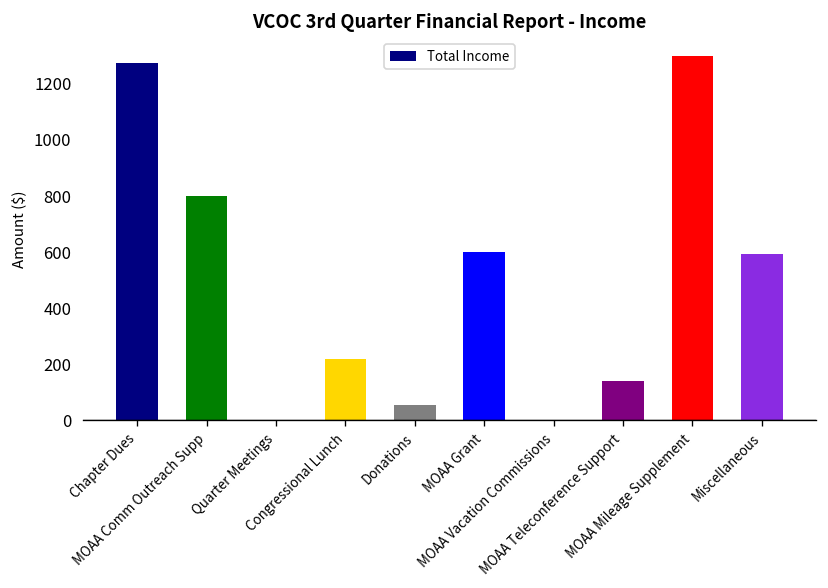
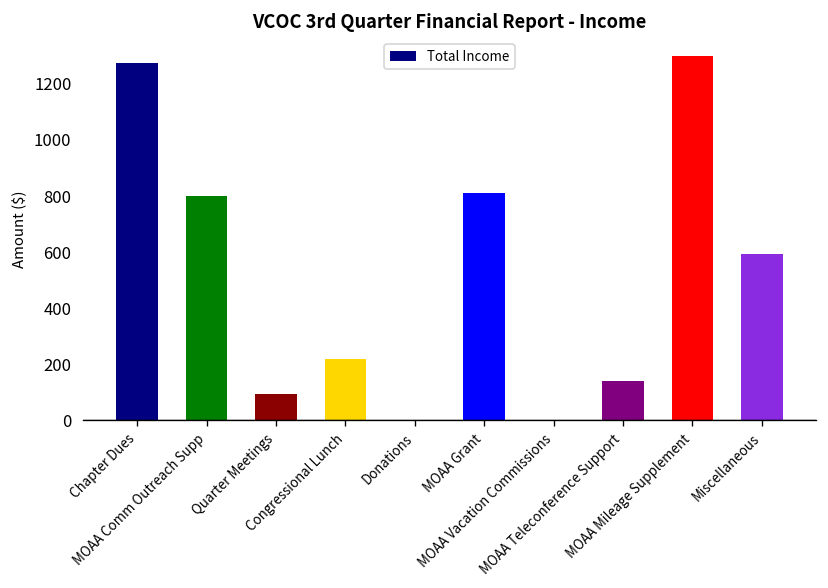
Quarter Meetings: 0 -> 90
Donations: 50 -> 0
MOAA Grant: 600 -> 810
